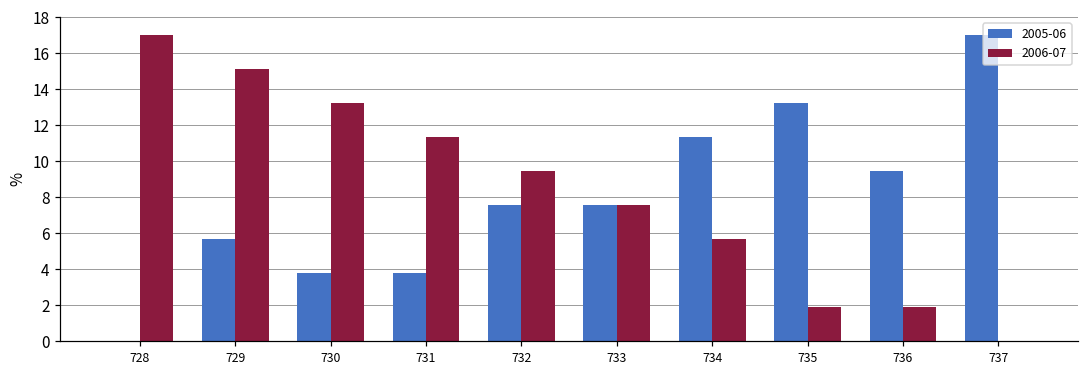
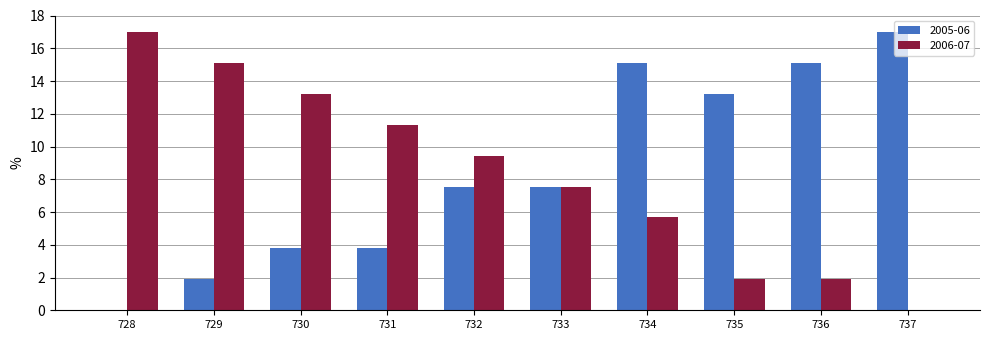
2005-06, 729: 5.7 -> 1.9
2005-06, 734: 11.3 -> 15.1
2005-06, 736: 9.4 -> 15.1
